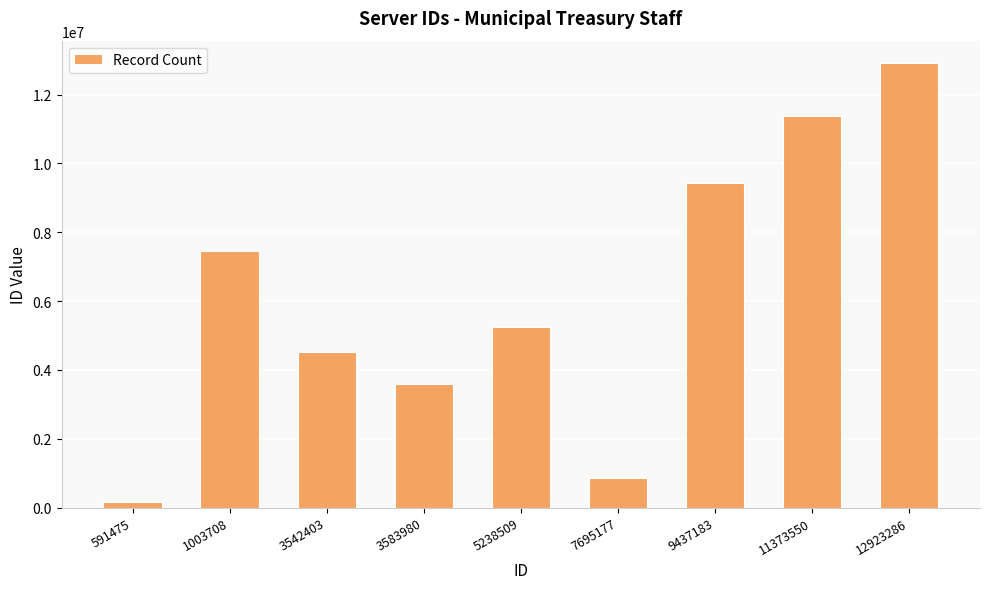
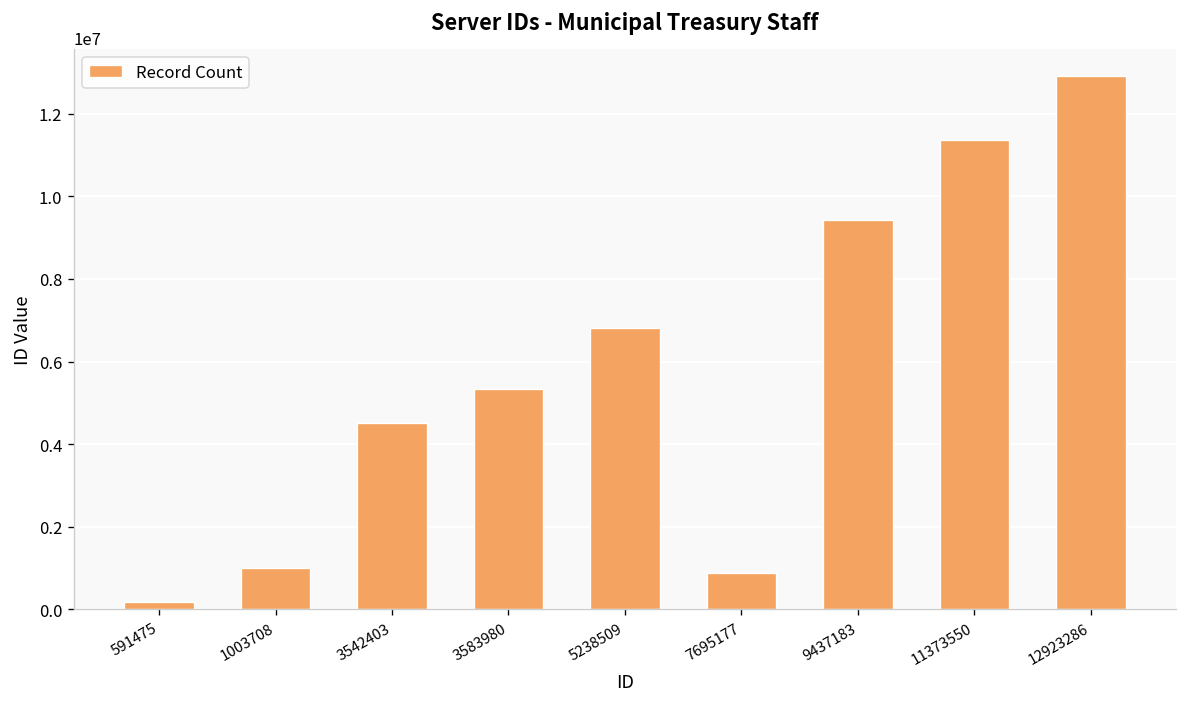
1003708: 7500000 -> 1000000
3583980: 3600000 -> 5300000
5238509: 5200000 -> 6800000
